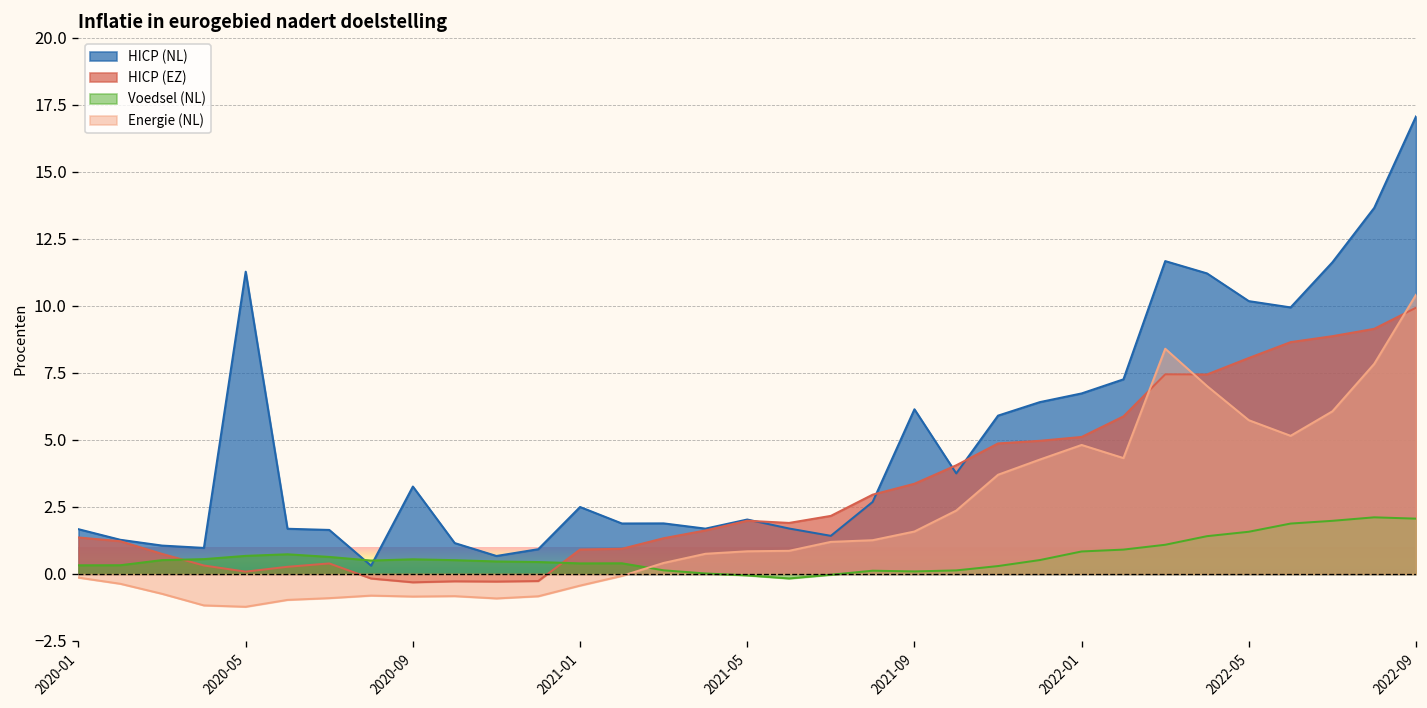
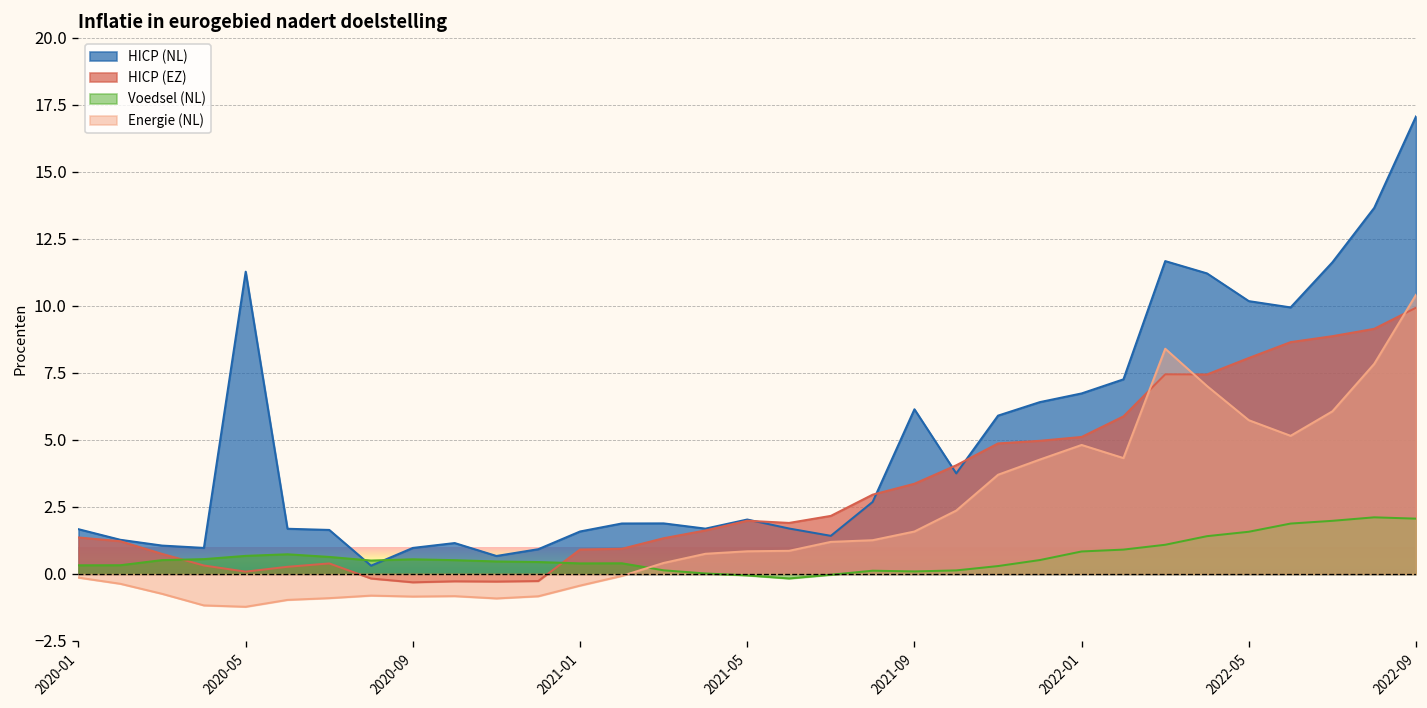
HICP (NL), 2020-09: 3.3 -> 1.0
HICP (NL), 2021-01: 2.5 -> 1.6
